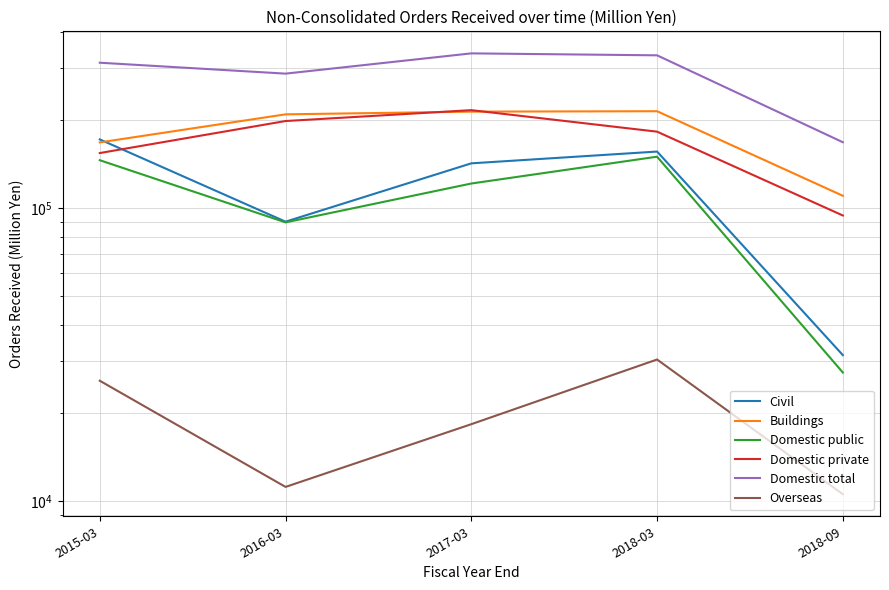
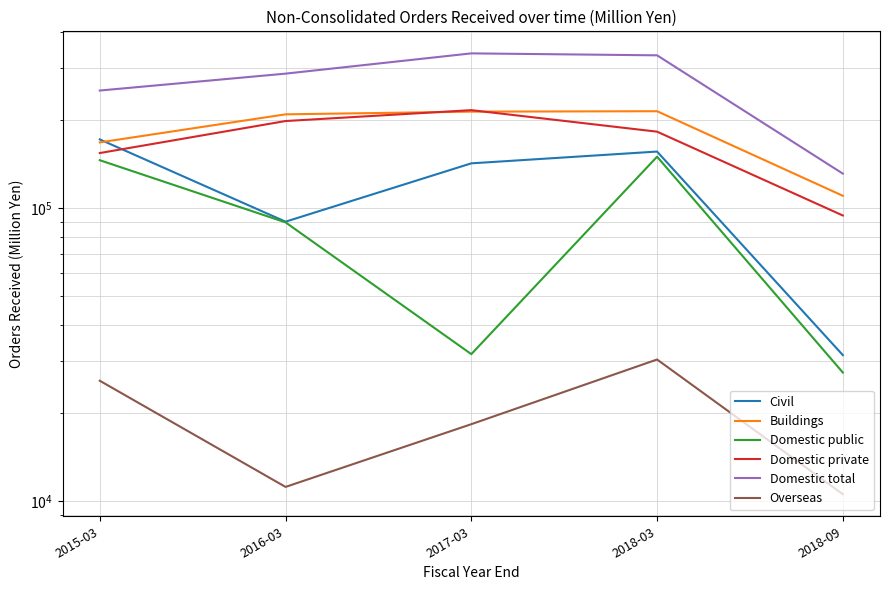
Domestic total, 2015-03: 310000 -> 250000
Domestic public, 2017-03: 121000 -> 32000
Domestic total, 2018-09: 170000 -> 130000
